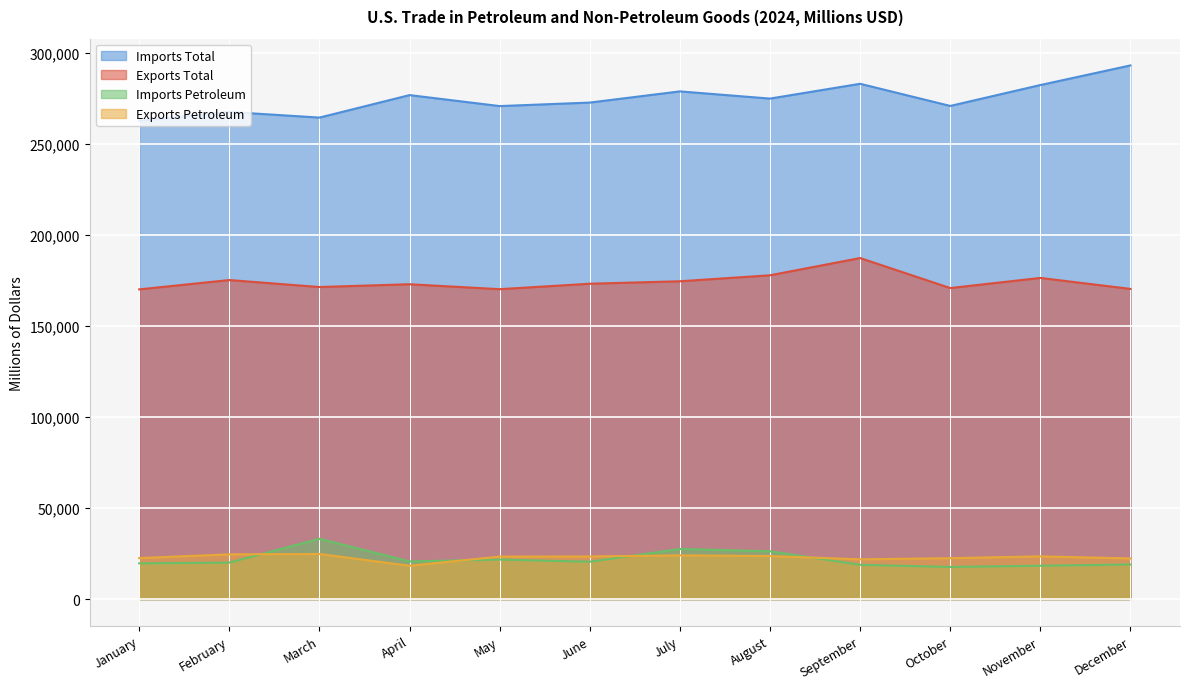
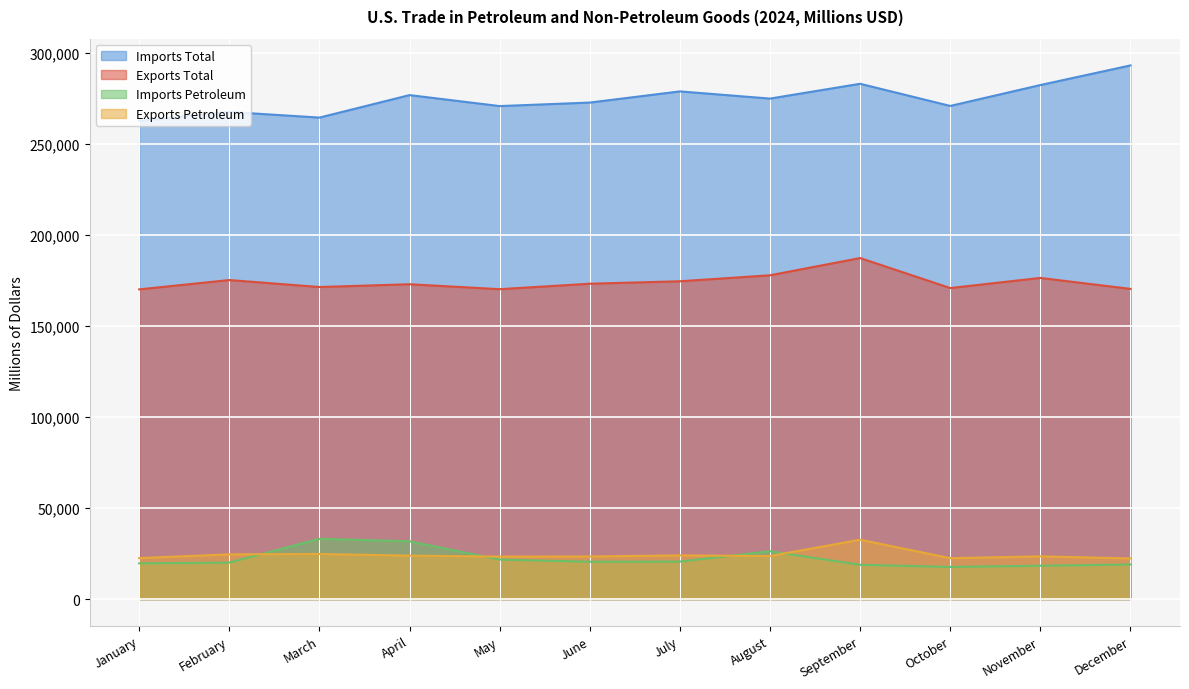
Imports Petroleum, April: 21,000 -> 32,000
Exports Petroleum, April: 18,000 -> 24,000
Imports Petroleum, July: 28,000 -> 21,000
Exports Petroleum, September: 22,000 -> 33,000
